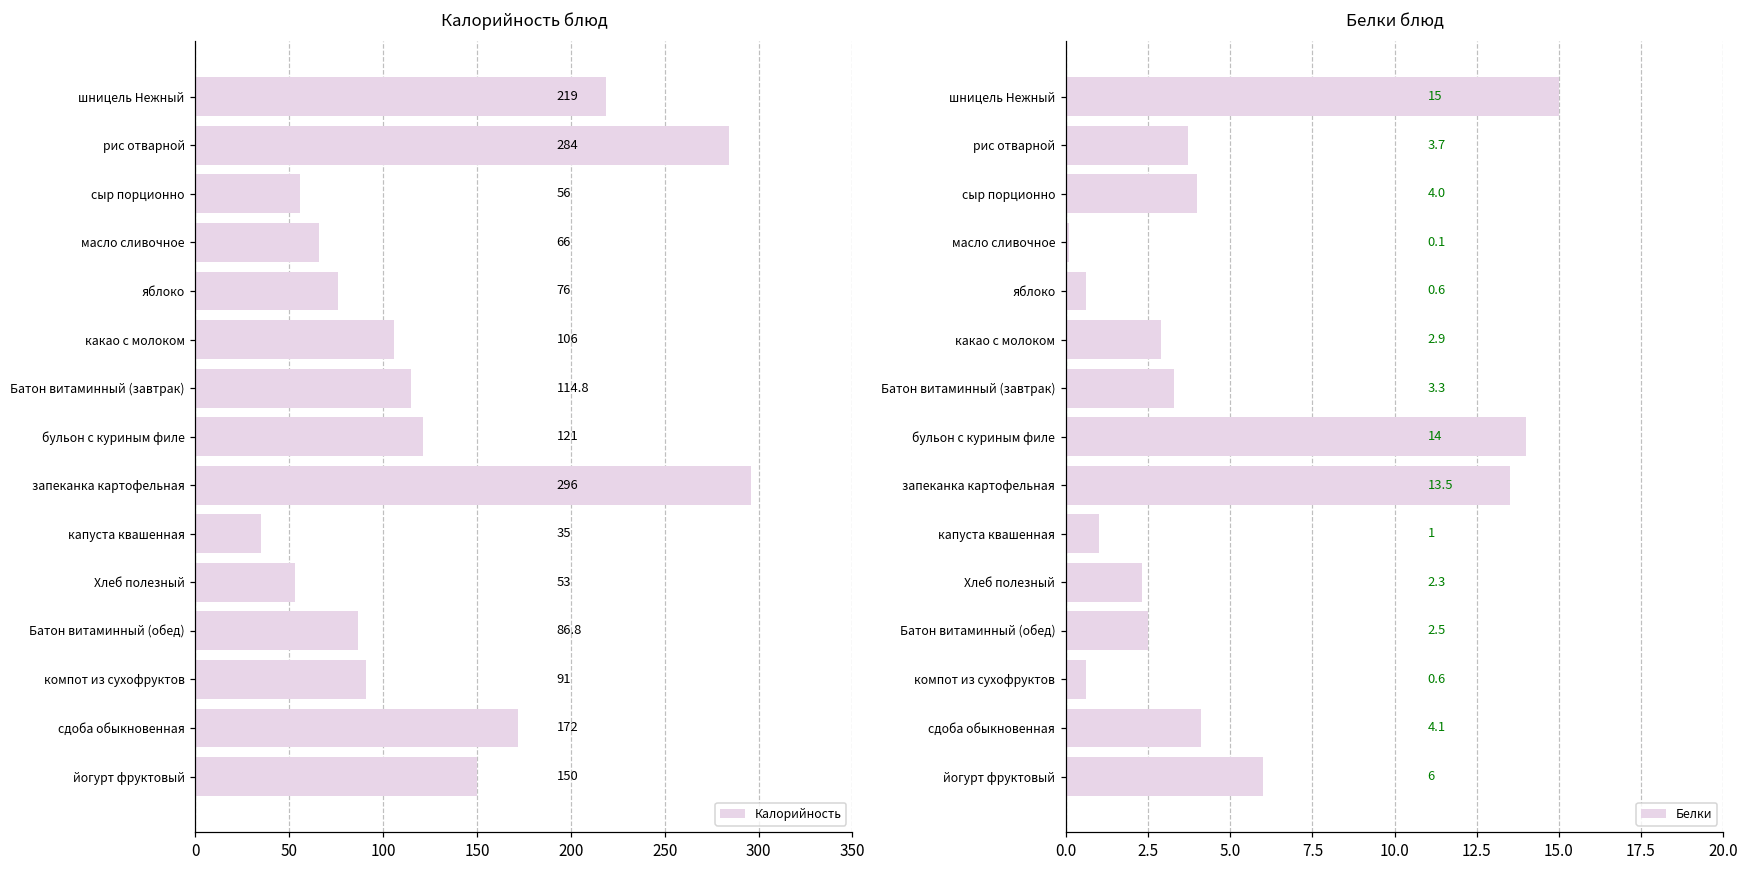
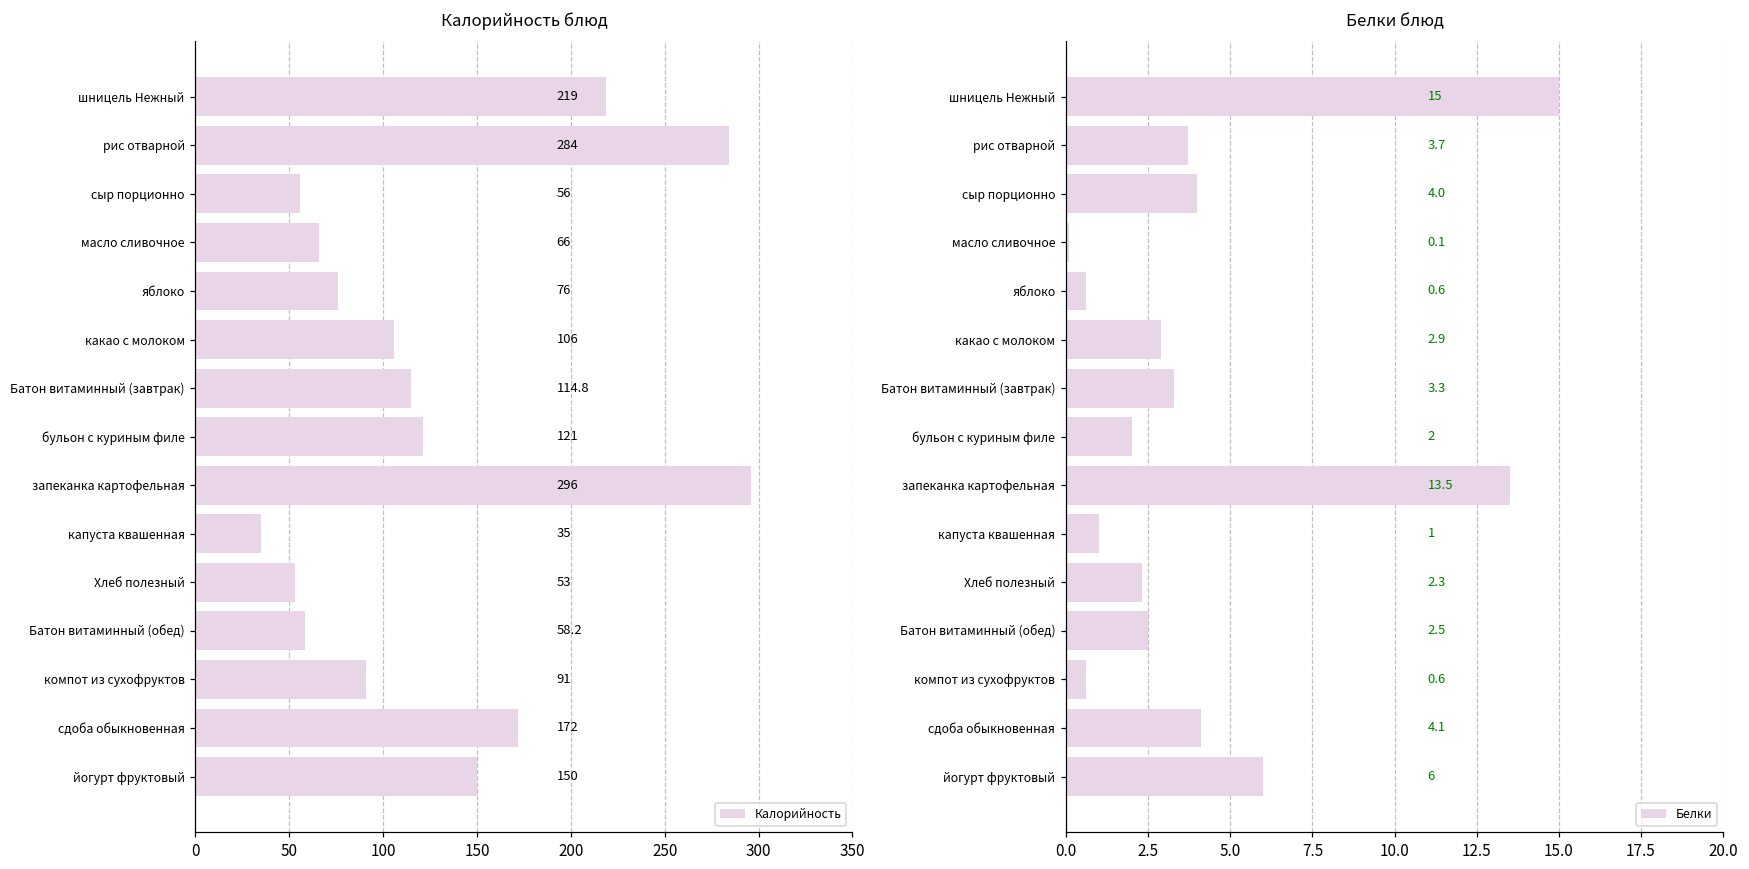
Калорийность блюд, Батон витаминный (обед): 86.8 -> 58.2
Белки блюд, бульон с куриным филе: 14 -> 2
